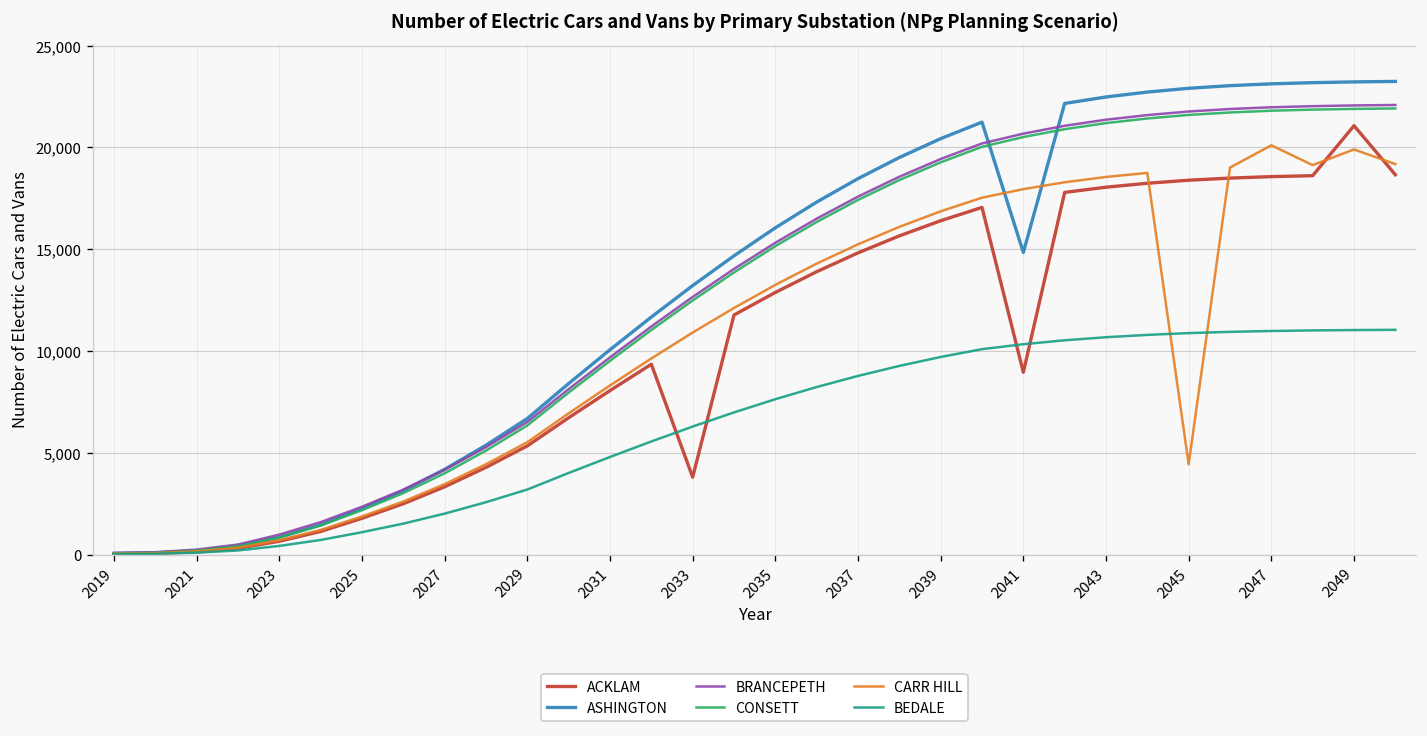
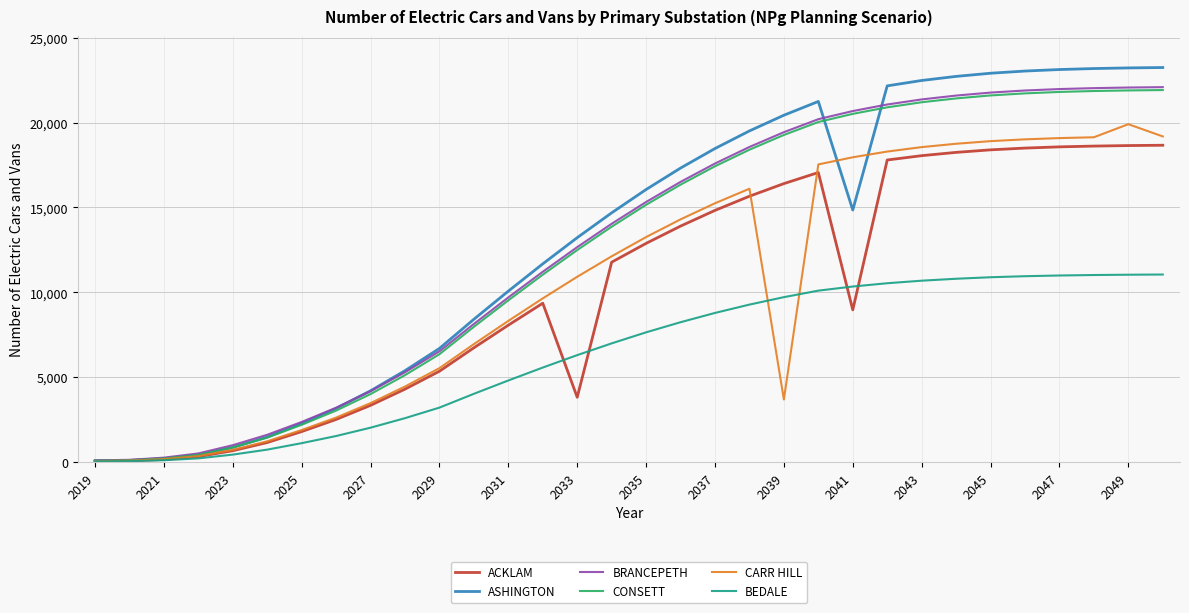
CARR HILL, 2039: 16,900 -> 3,700
CARR HILL, 2045: 4,400 -> 18,900
CARR HILL, 2047: 20,100 -> 19,100
ACKLAM, 2049: 21,100 -> 18,600
